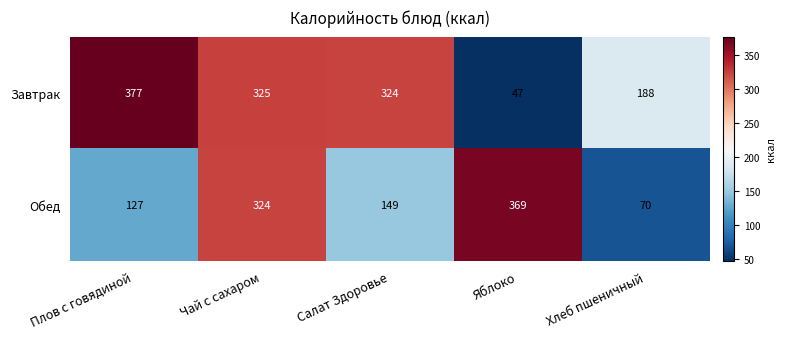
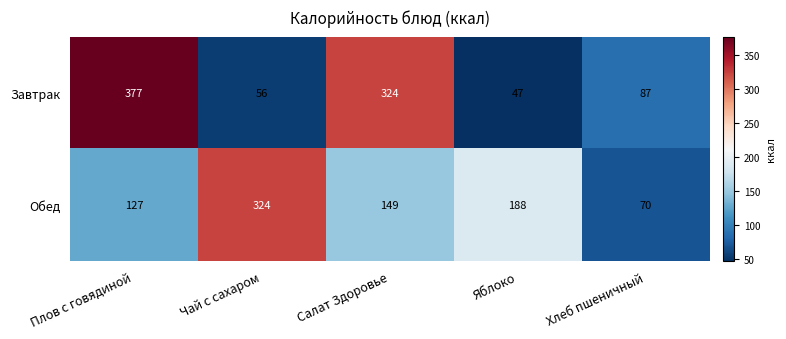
Завтрак, Чай с сахаром: 325 -> 56
Завтрак, Хлеб пшеничный: 188 -> 87
Обед, Яблоко: 369 -> 188
